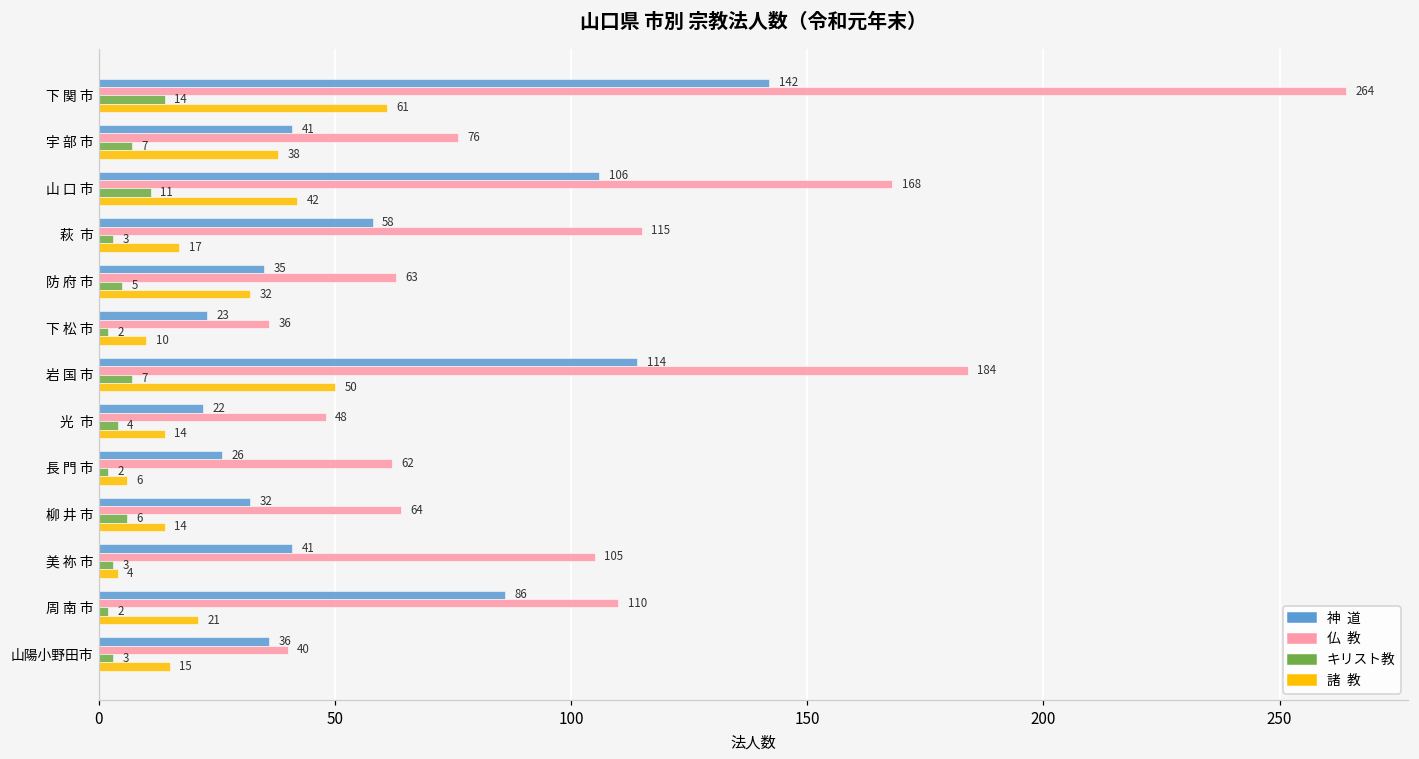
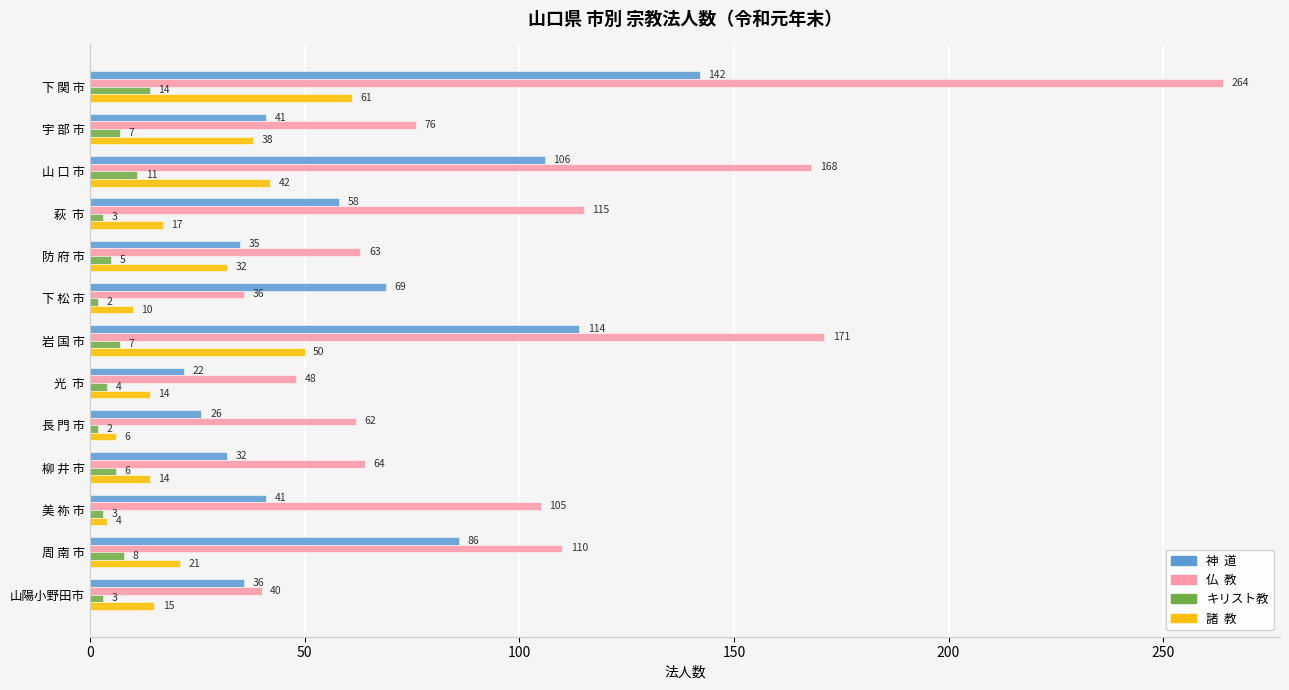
神 道, 下 松 市: 23 -> 69
仏 教, 岩 国 市: 184 -> 171
キリスト教, 周 南 市: 2 -> 8
